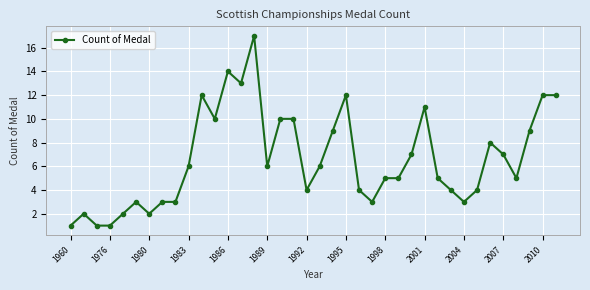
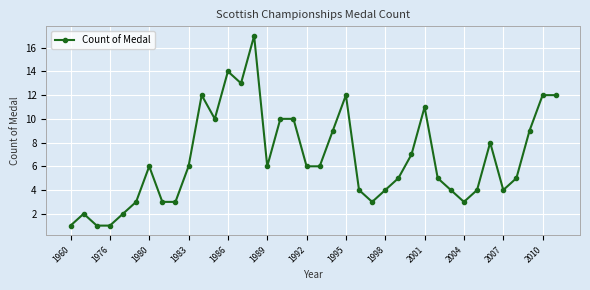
1980: 2 -> 6
1992: 4 -> 6
1998: 5 -> 4
2007: 7 -> 4
